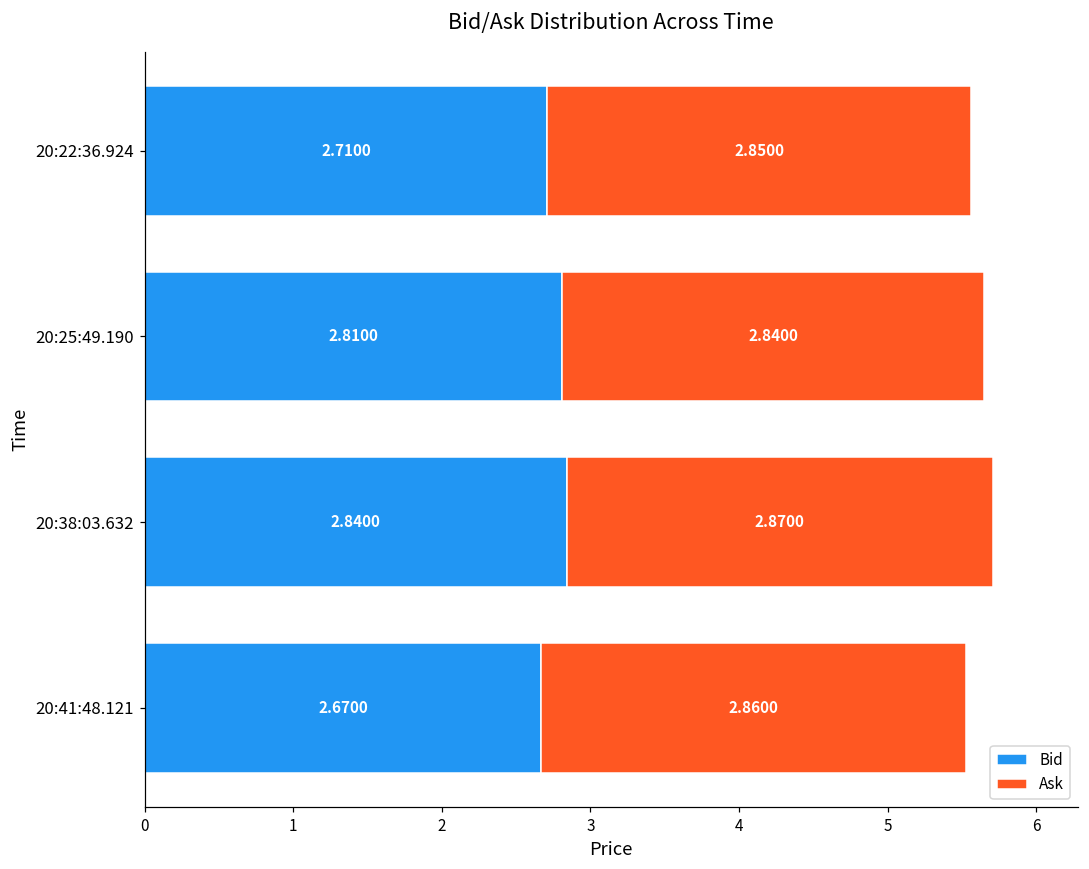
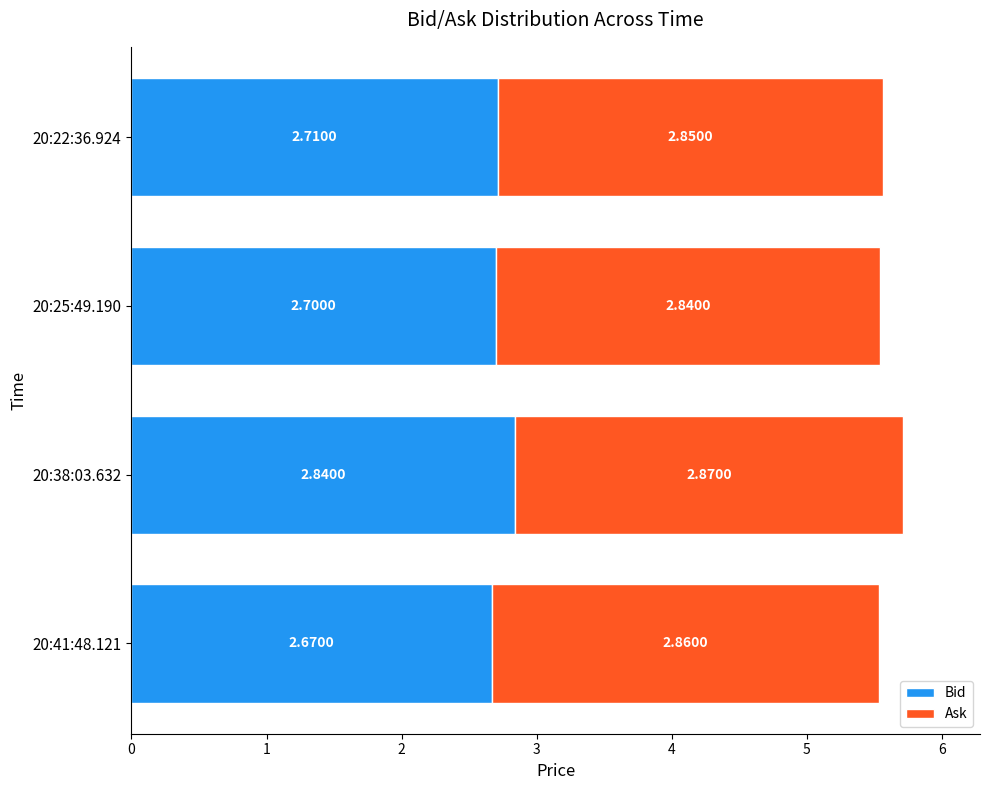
Bid, 20:25:49.190: 2.8100 -> 2.7000
